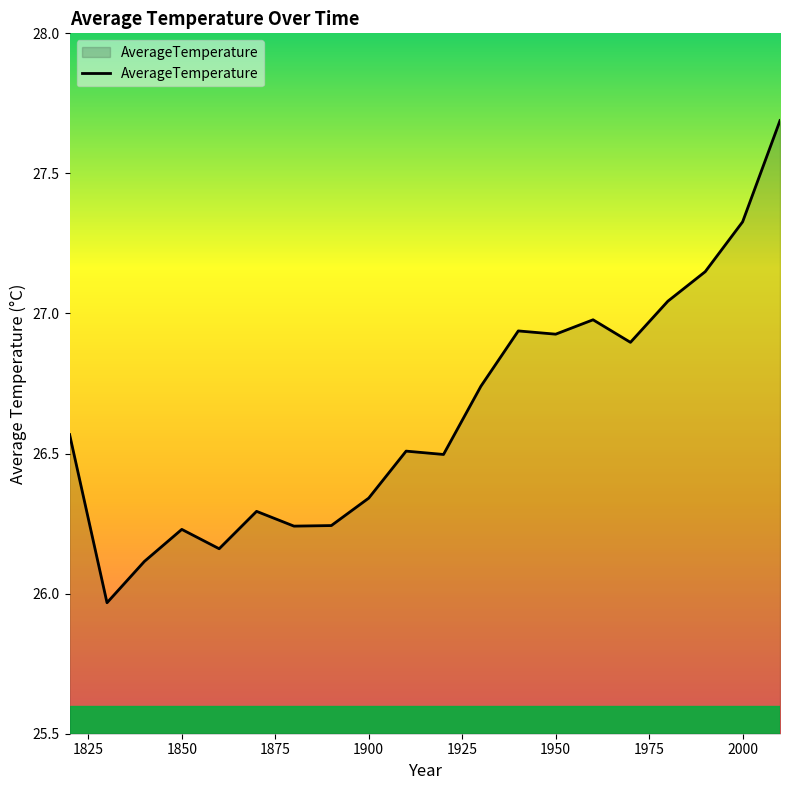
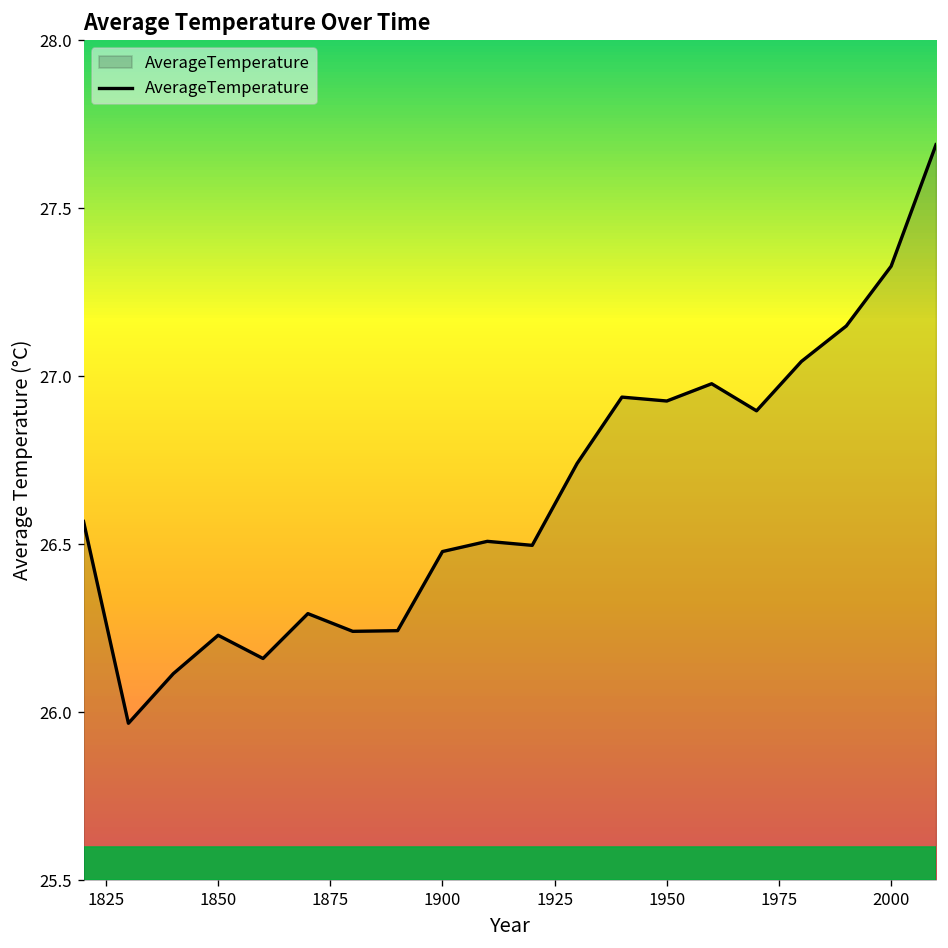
1900: 26.34 -> 26.48
